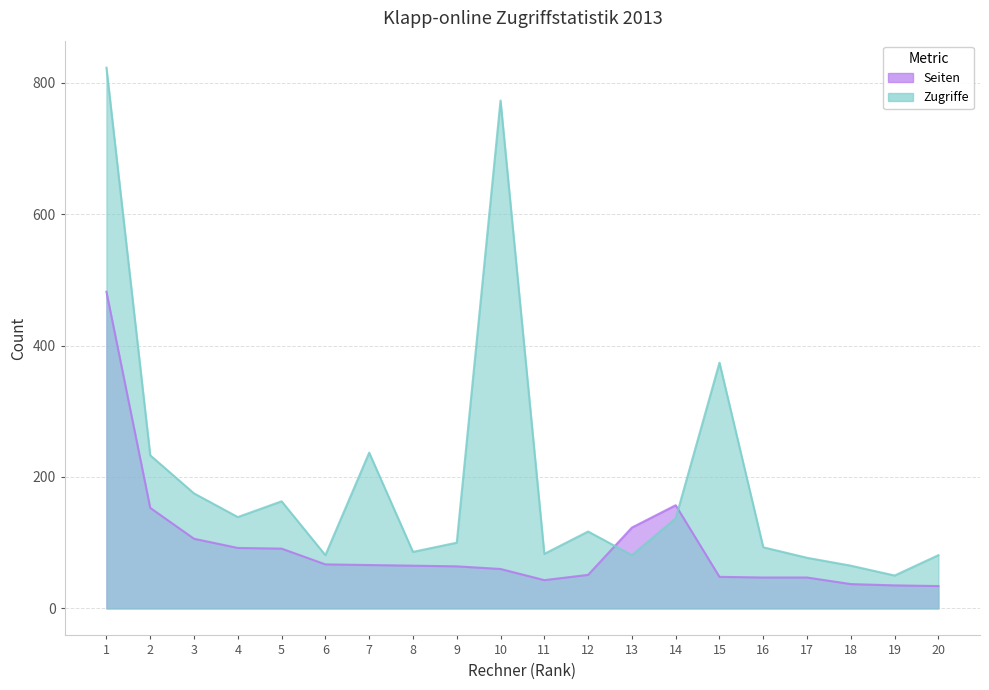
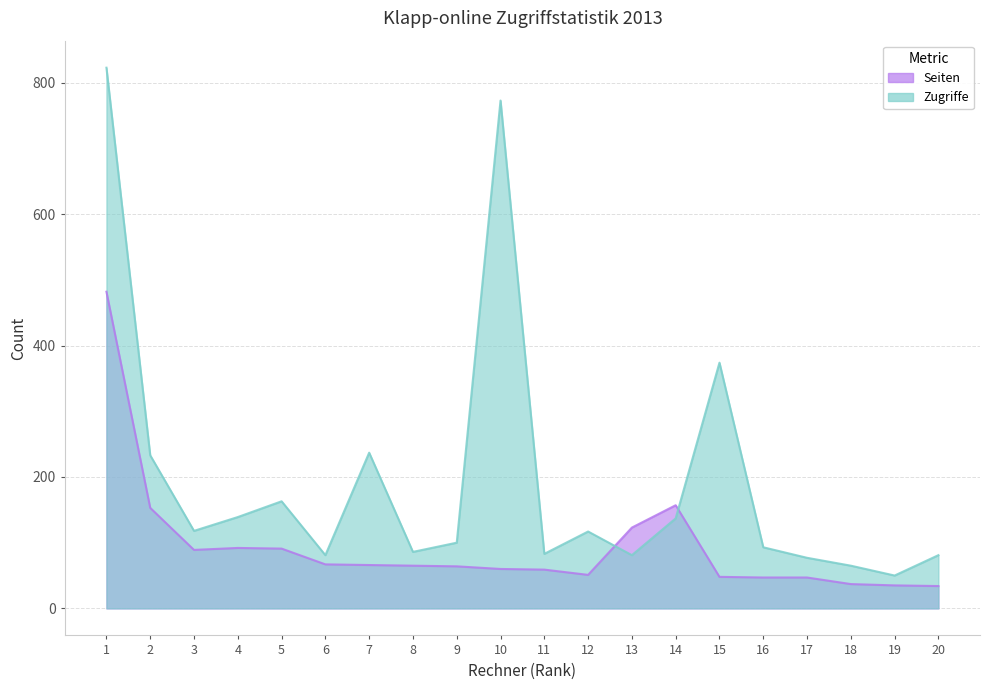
Seiten, 3: 110 -> 90
Zugriffe, 3: 180 -> 120
Seiten, 11: 40 -> 60
